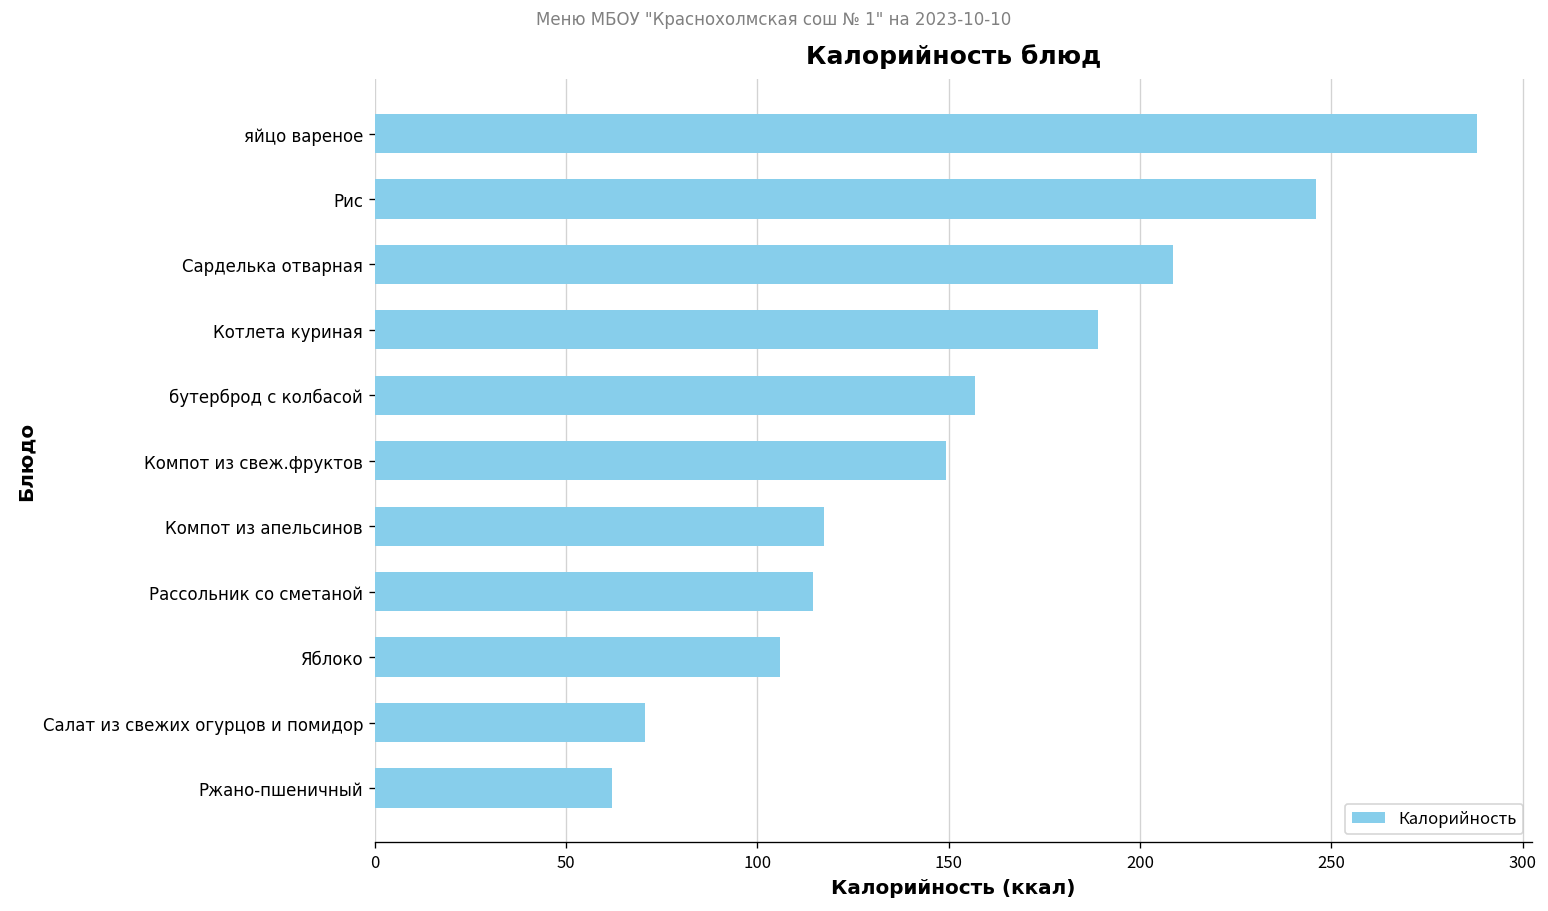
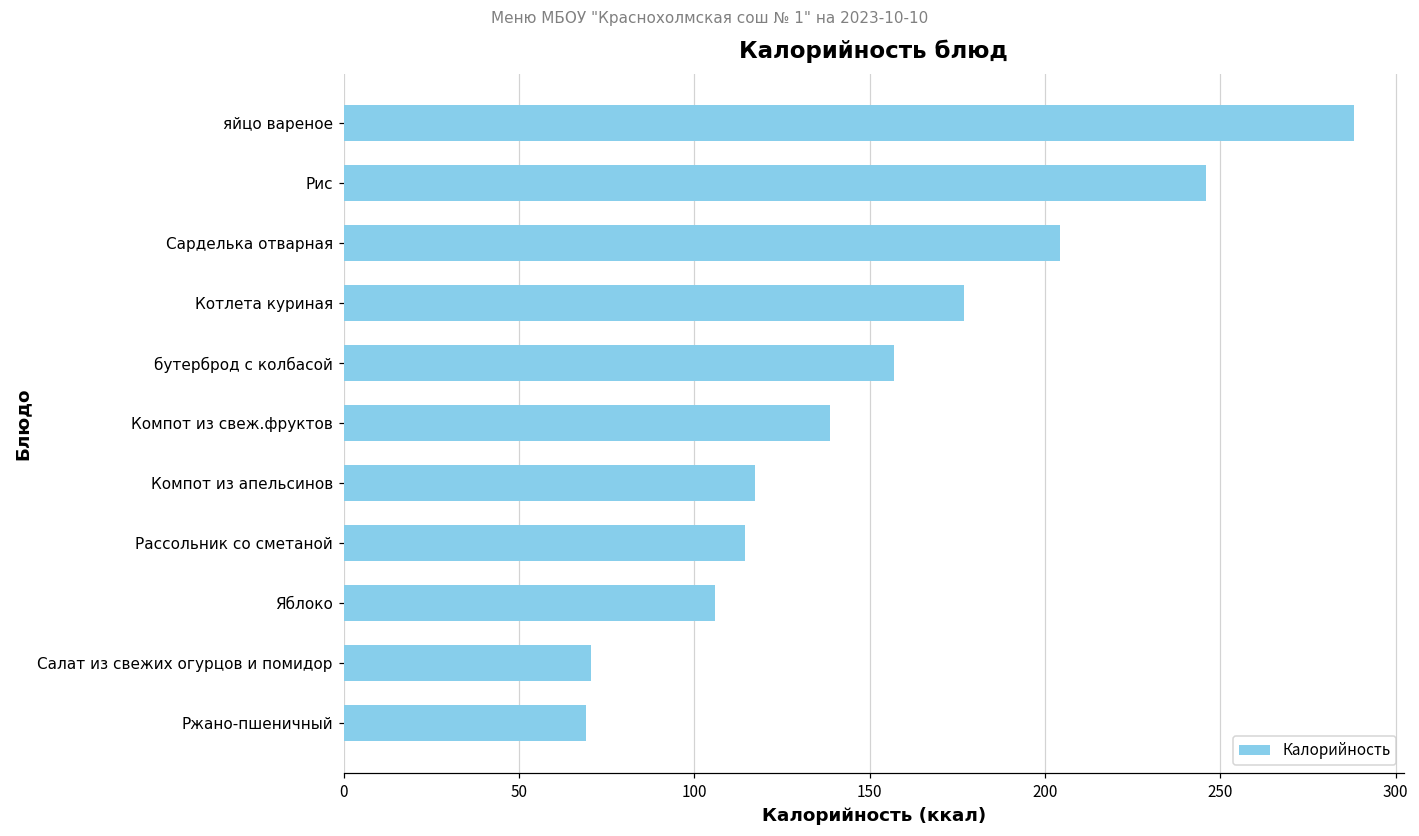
Сарделька отварная: 209 -> 204
Котлета куриная: 189 -> 177
Компот из свеж.фруктов: 149 -> 139
Ржано-пшеничный: 62 -> 69
